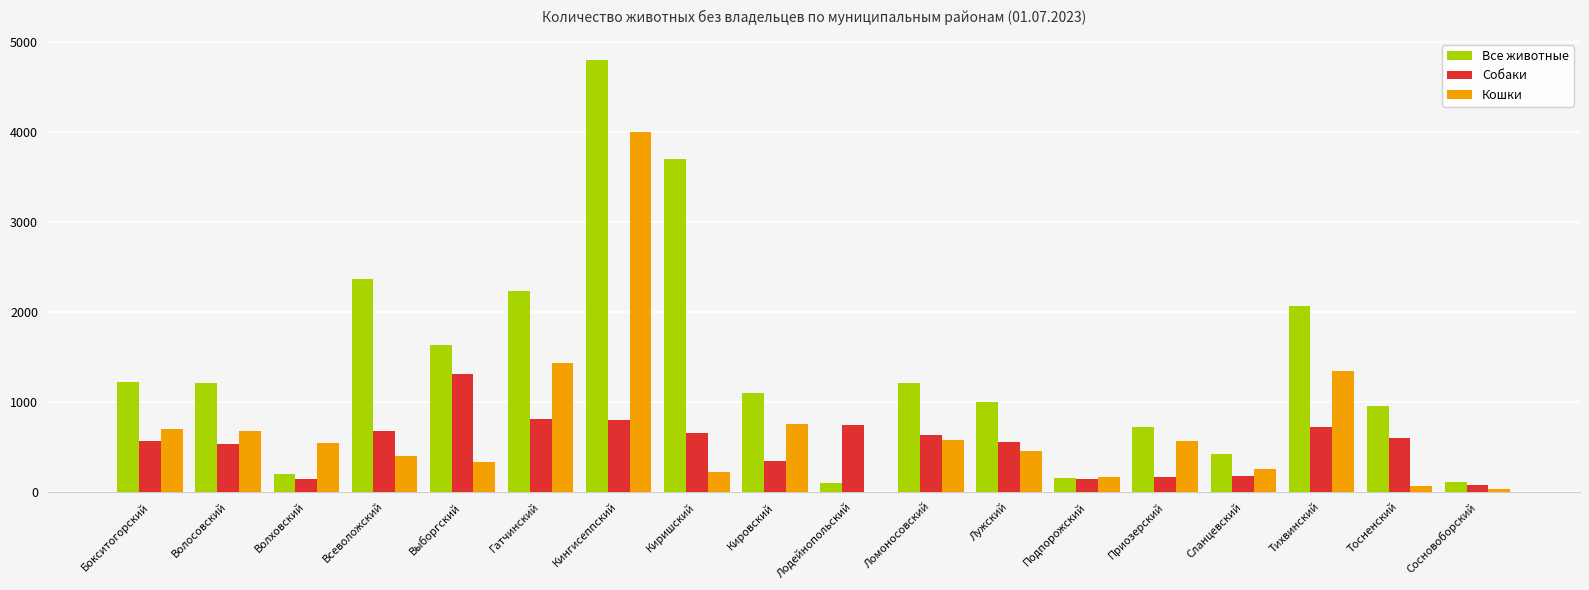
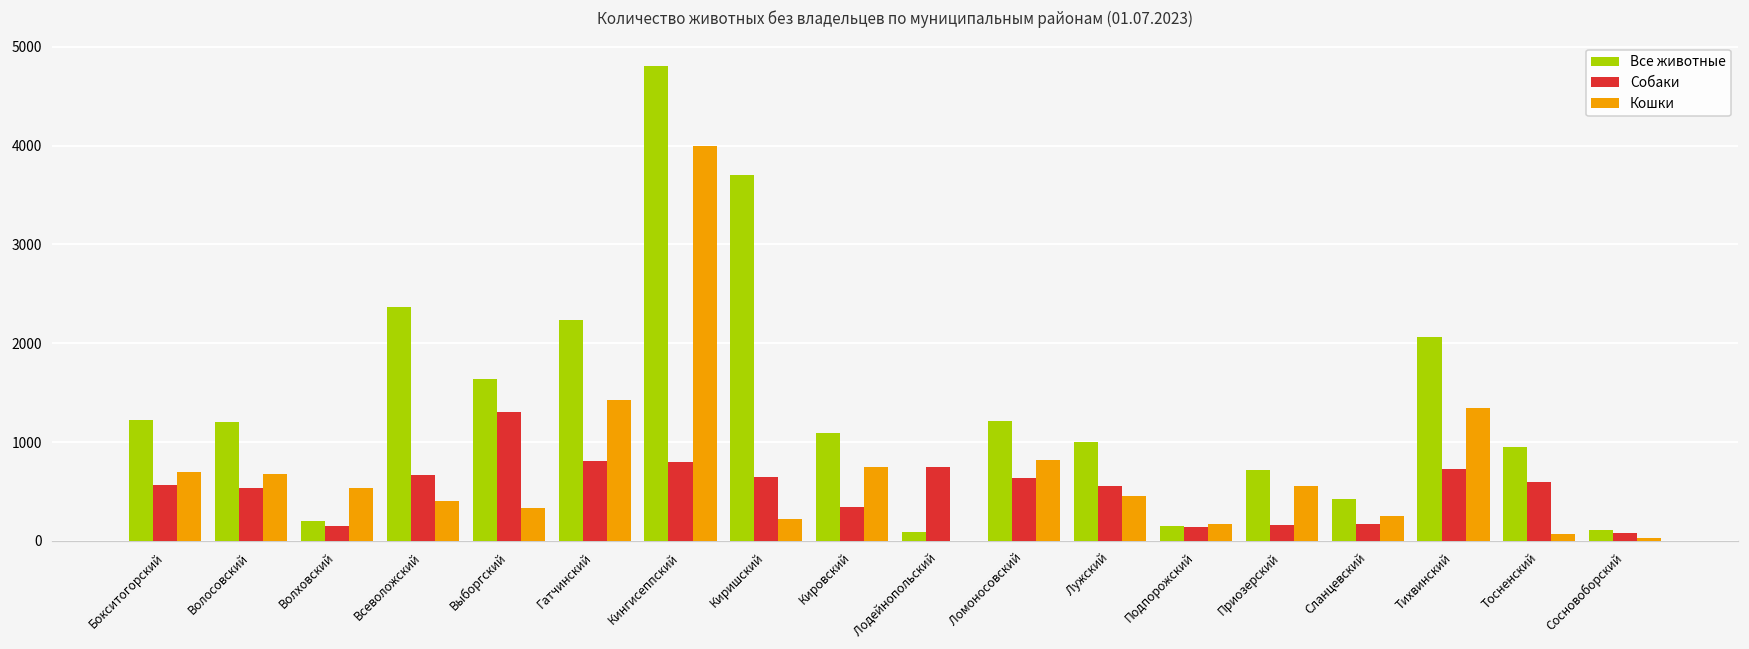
Кошки, Ломоносовский: 600 -> 800
